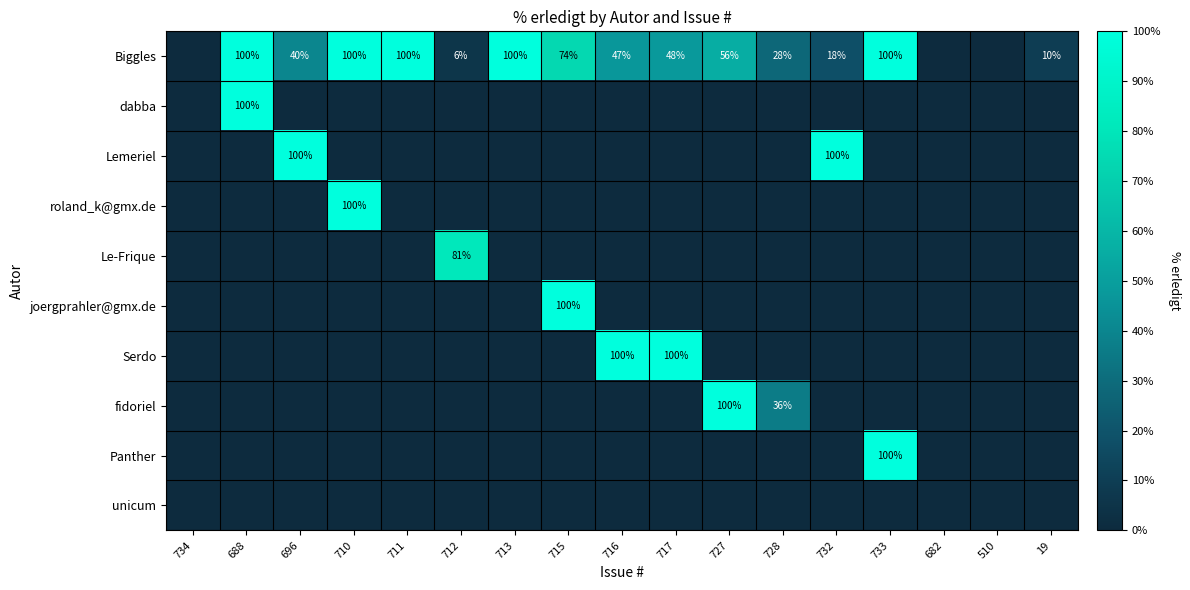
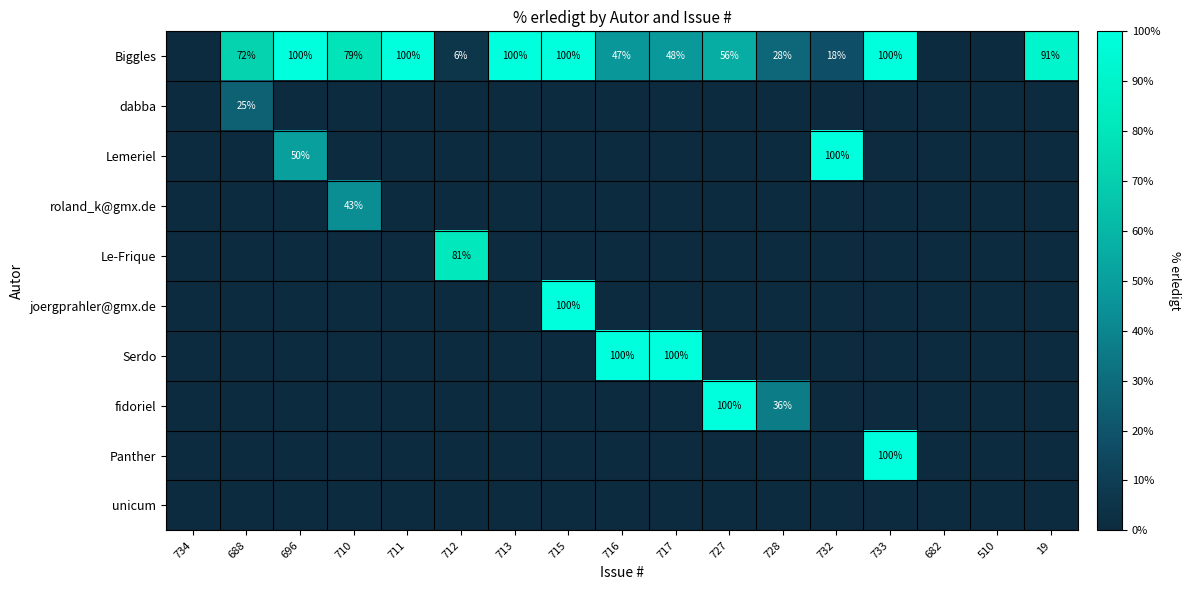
Biggles, 688: 100% -> 72%
Biggles, 696: 40% -> 100%
Biggles, 710: 100% -> 79%
Biggles, 715: 74% -> 100%
Biggles, 19: 10% -> 91%
dabba, 688: 100% -> 25%
Lemeriel, 696: 100% -> 50%
roland_k@gmx.de, 710: 100% -> 43%
